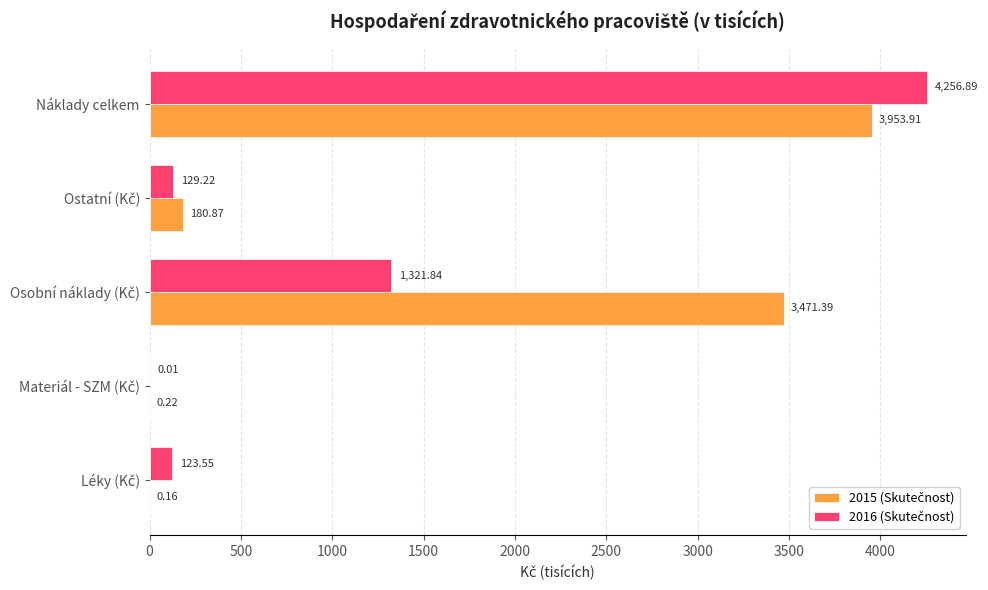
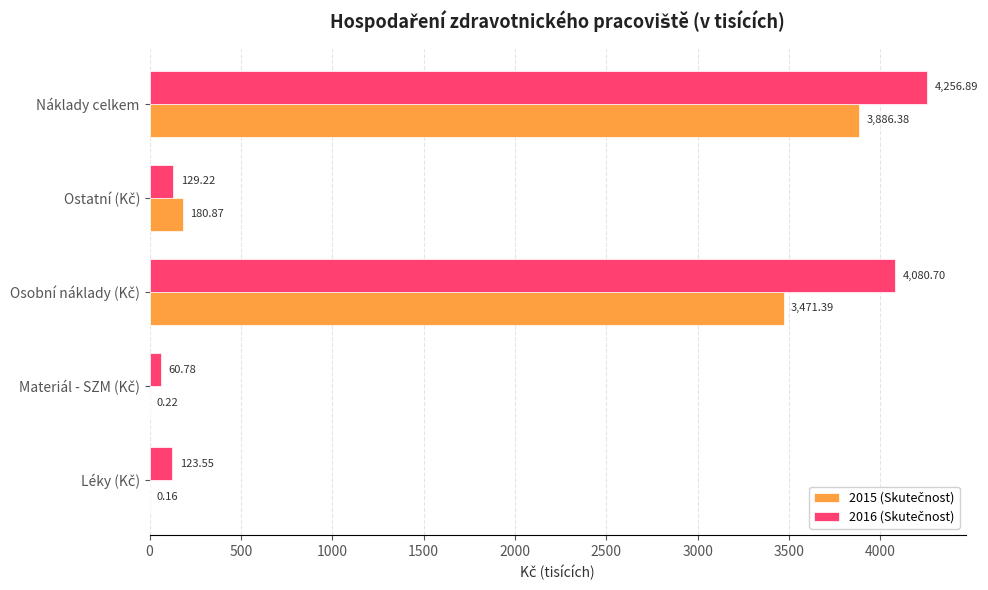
2015 (Skutečnost), Náklady celkem: 3,953.91 -> 3,886.38
2016 (Skutečnost), Osobní náklady (Kč): 1,321.84 -> 4,080.70
2016 (Skutečnost), Materiál - SZM (Kč): 0.01 -> 60.78
